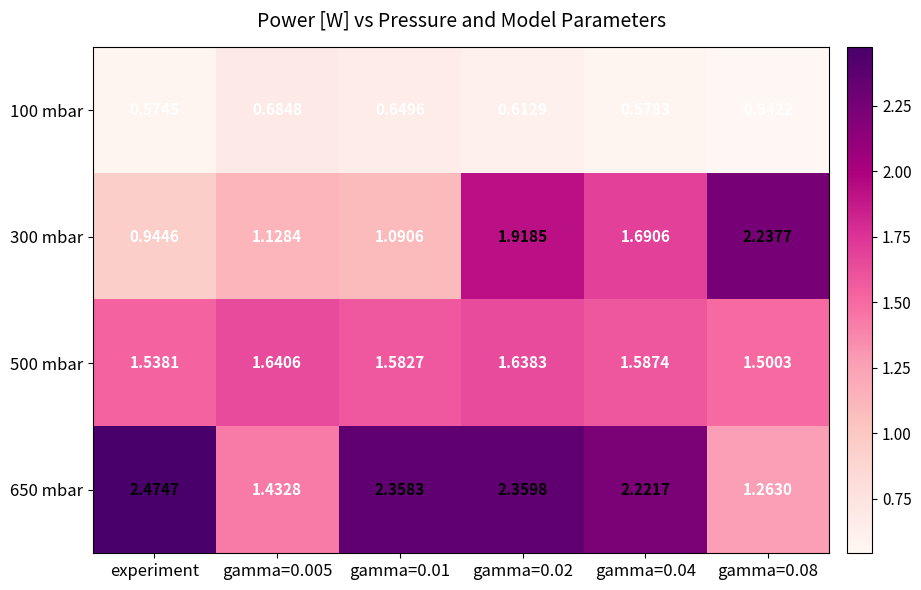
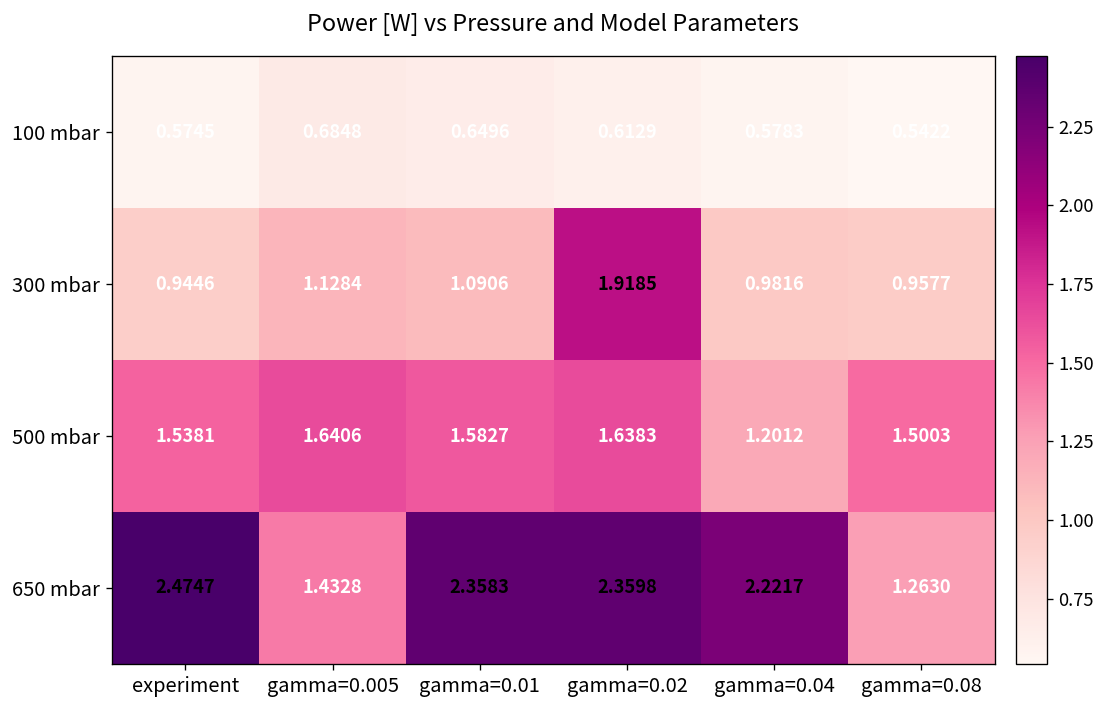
300 mbar, gamma=0.04: 1.6906 -> 0.9816
300 mbar, gamma=0.08: 2.2377 -> 0.9577
500 mbar, gamma=0.04: 1.5874 -> 1.2012
